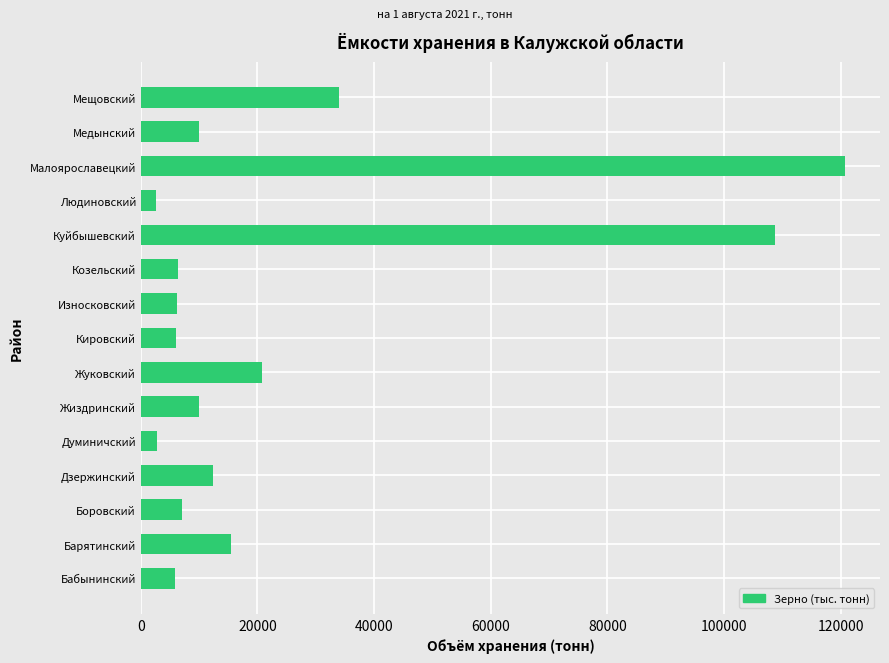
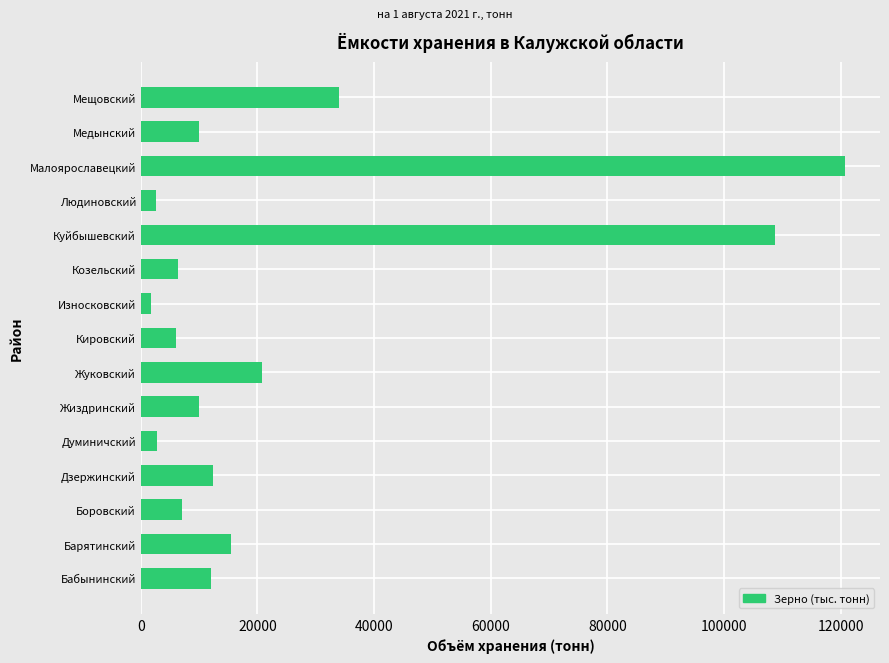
Износковский: 6000 -> 2000
Бабынинский: 6000 -> 12000
